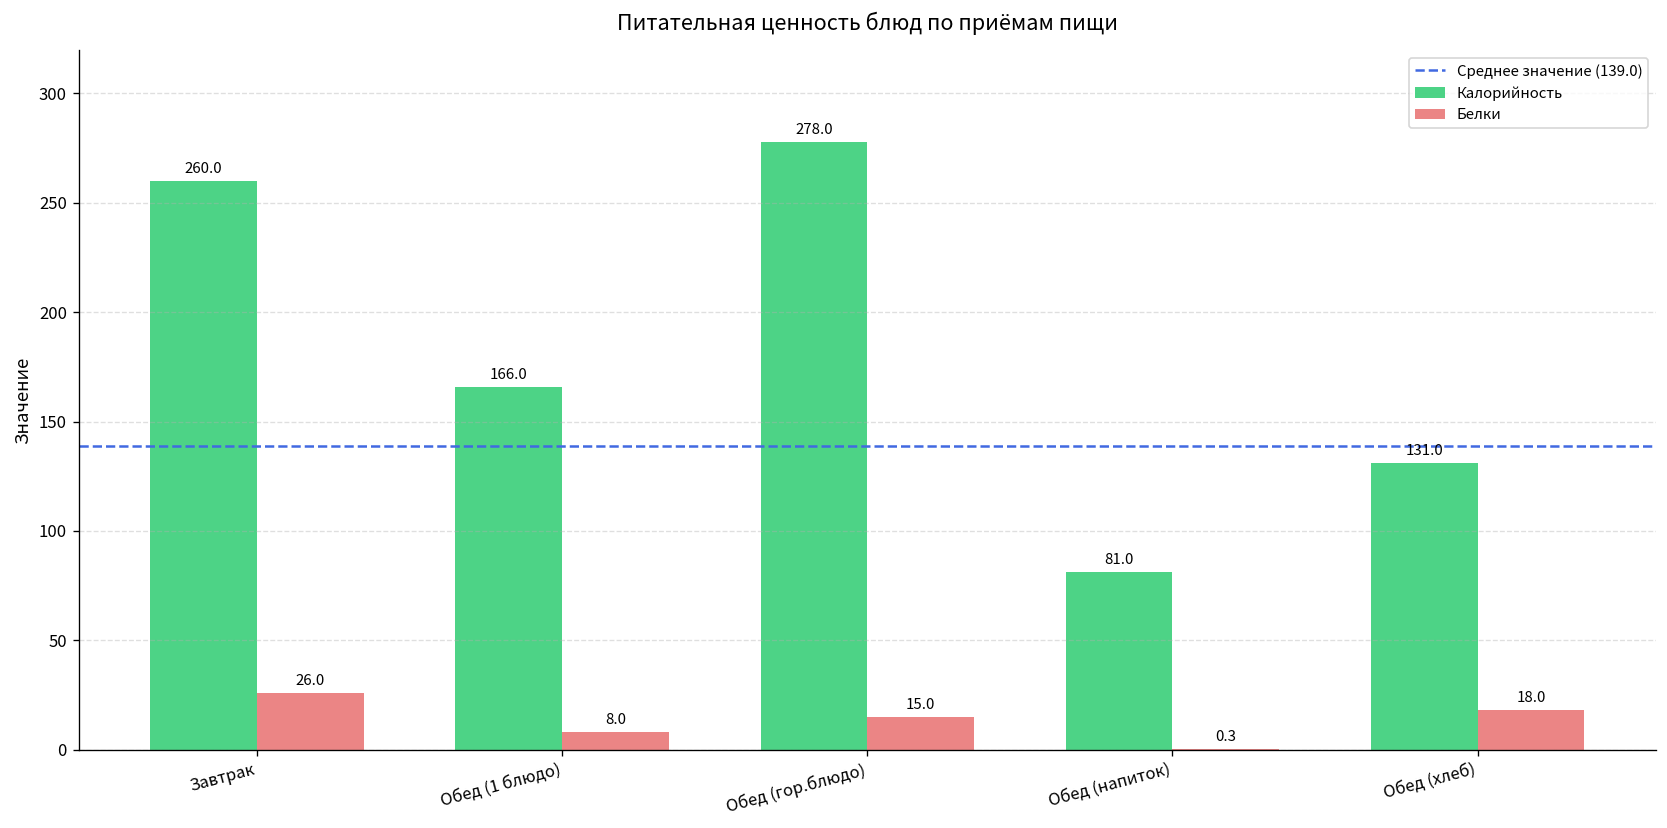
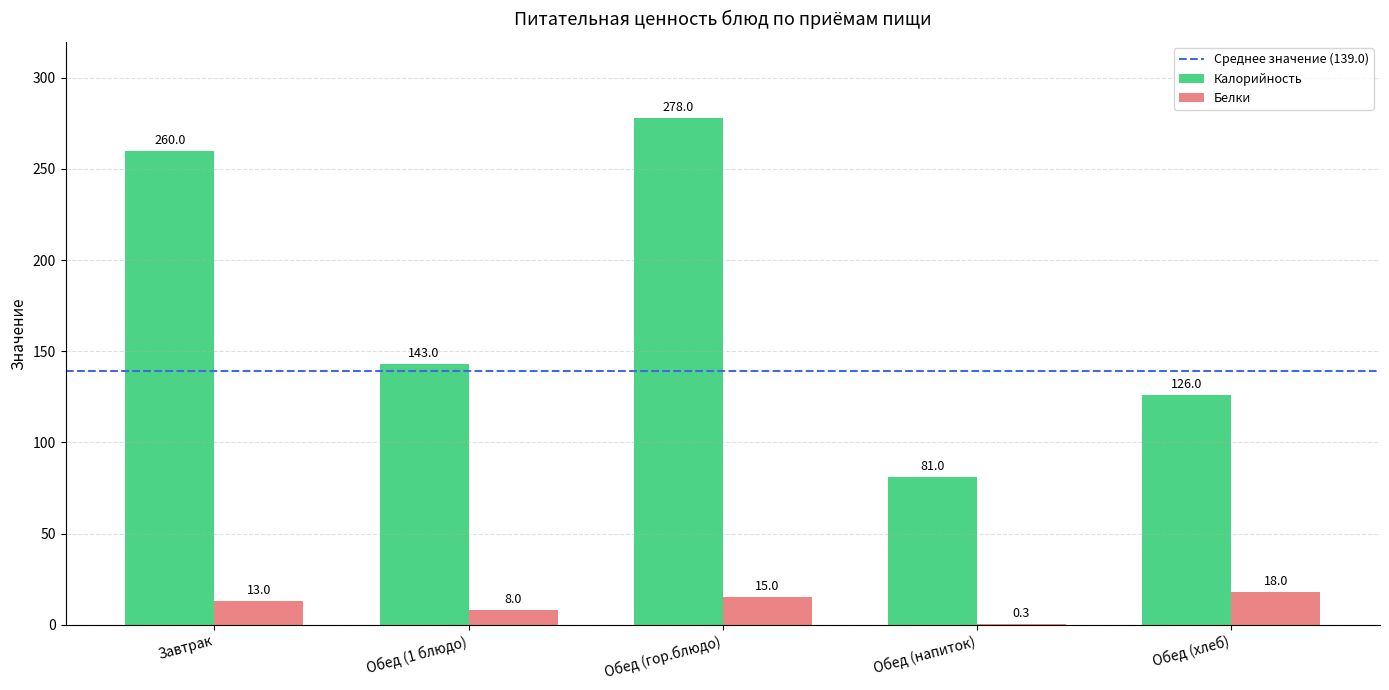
Белки, Завтрак: 26.0 -> 13.0
Калорийность, Обед (1 блюдо): 166.0 -> 143.0
Калорийность, Обед (хлеб): 131.0 -> 126.0
